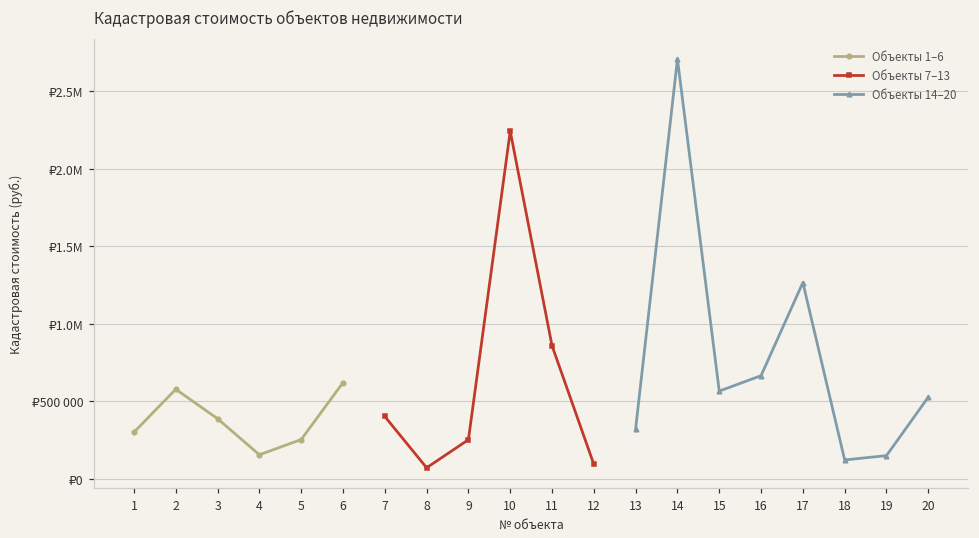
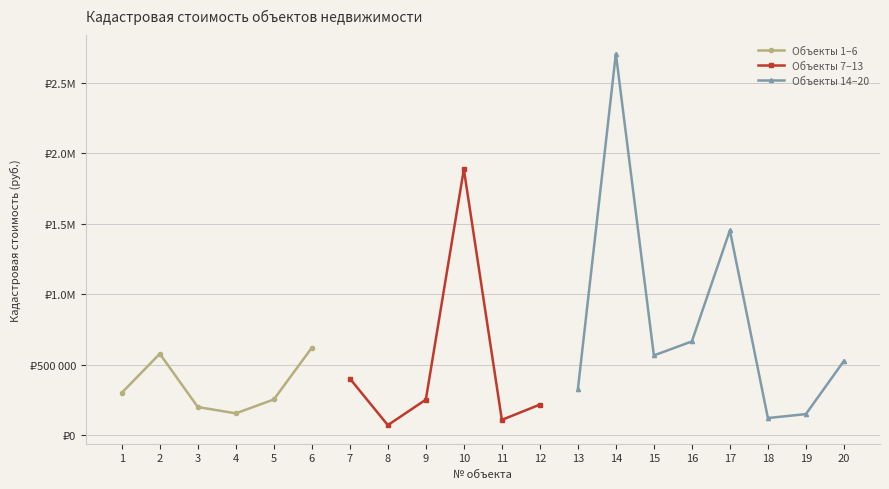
Объекты 1–6, 3: ₽390000 -> ₽200000
Объекты 7–13, 10: ₽2240000 -> ₽1890000
Объекты 7–13, 11: ₽860000 -> ₽110000
Объекты 7–13, 12: ₽90000 -> ₽220000
Объекты 14–20, 17: ₽1270000 -> ₽1450000
